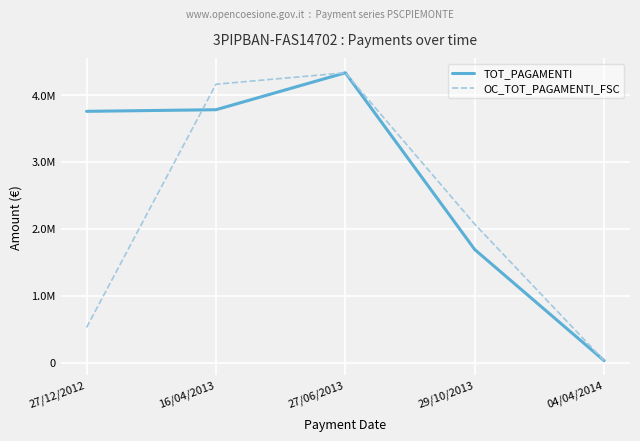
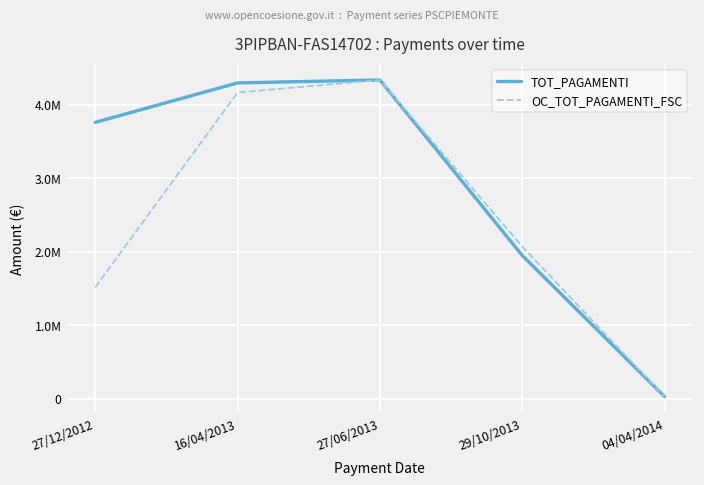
OC_TOT_PAGAMENTI_FSC, 27/12/2012: 500000 -> 1500000
TOT_PAGAMENTI, 16/04/2013: 3800000 -> 4300000
TOT_PAGAMENTI, 29/10/2013: 1700000 -> 1900000
